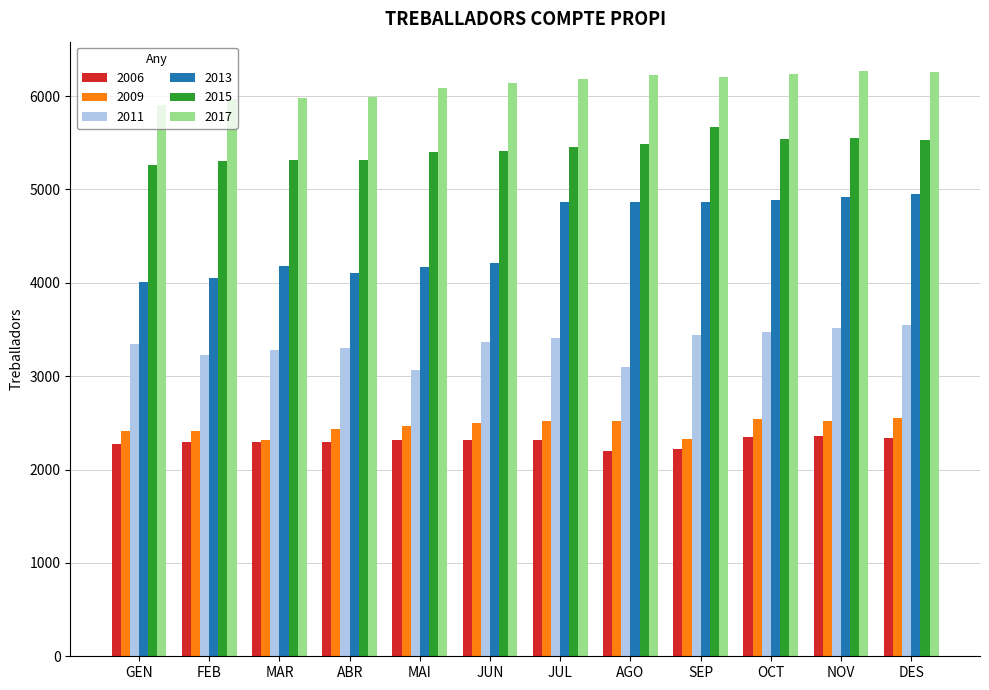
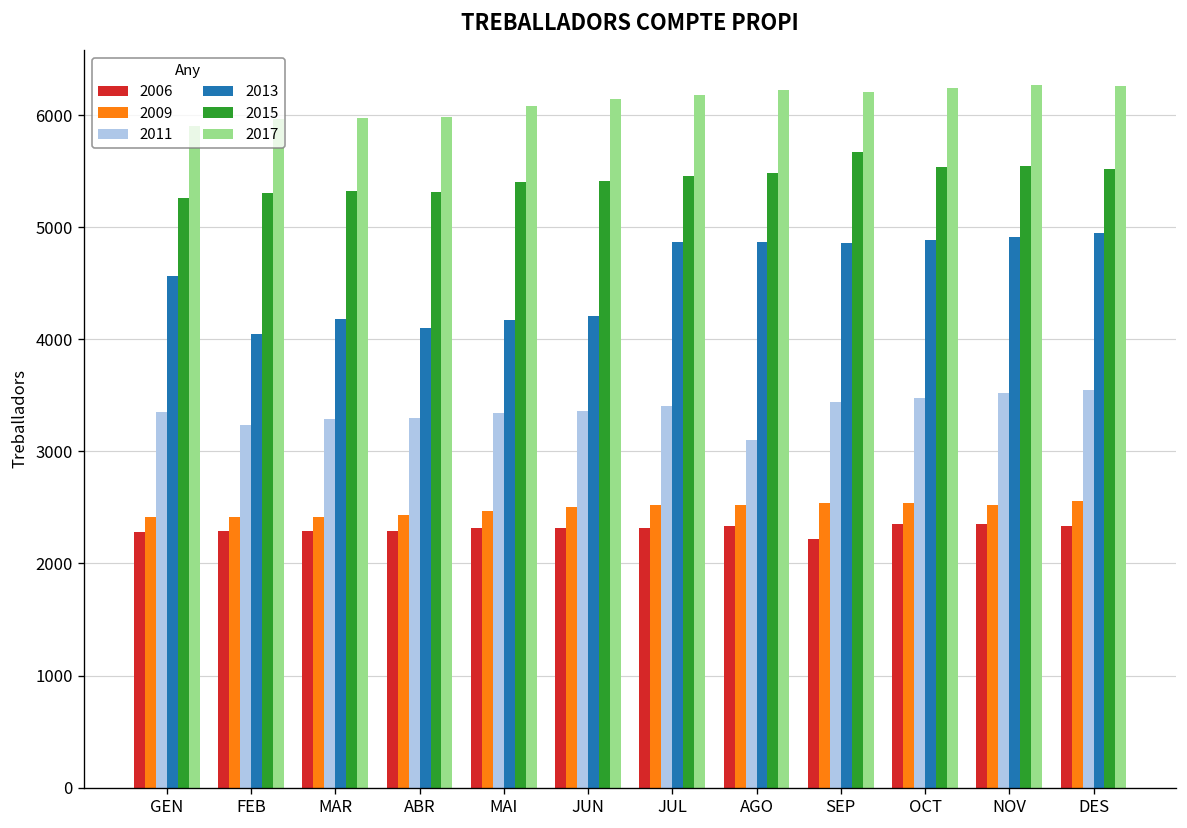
2013, GEN: 4000 -> 4600
2009, MAR: 2300 -> 2400
2011, MAI: 3100 -> 3300
2006, AGO: 2200 -> 2300
2009, SEP: 2300 -> 2500
